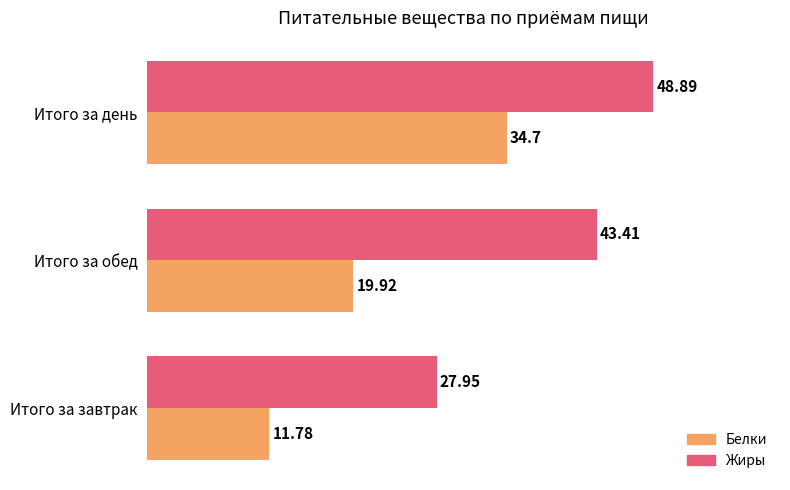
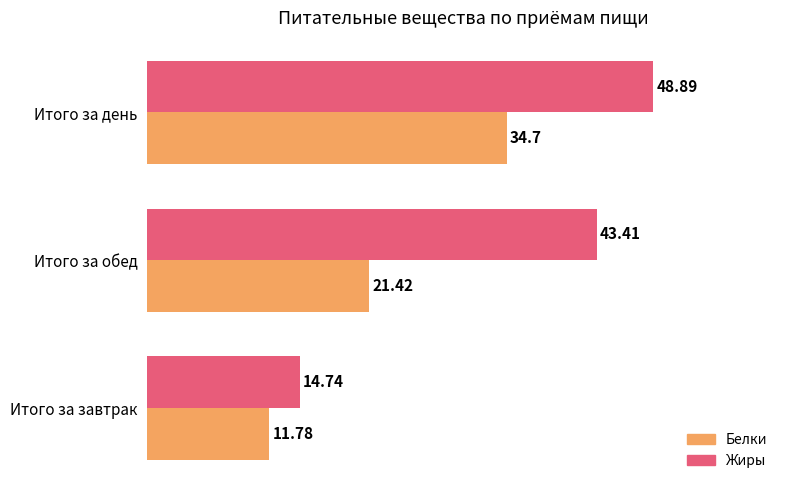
Белки, Итого за обед: 19.92 -> 21.42
Жиры, Итого за завтрак: 27.95 -> 14.74
